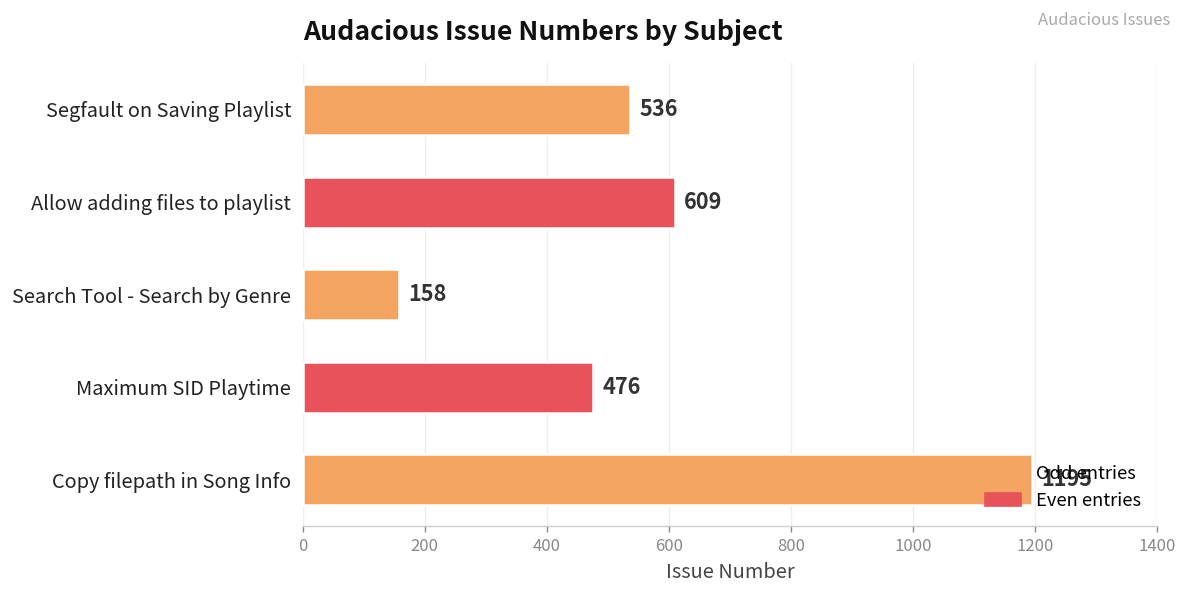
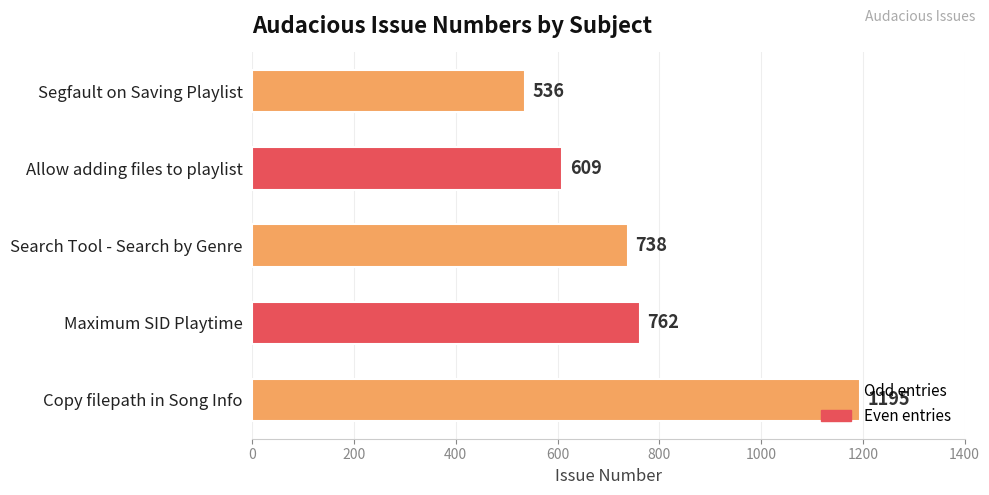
Search Tool - Search by Genre: 158 -> 738
Maximum SID Playtime: 476 -> 762
